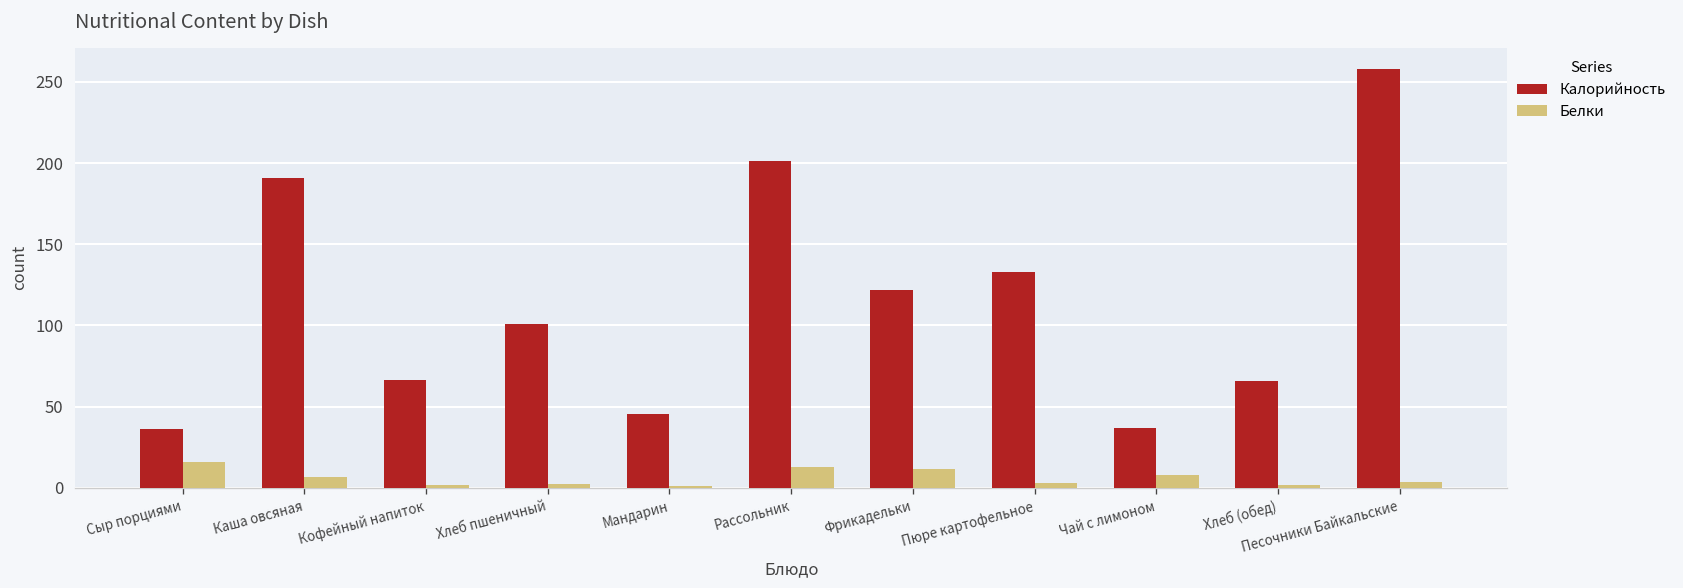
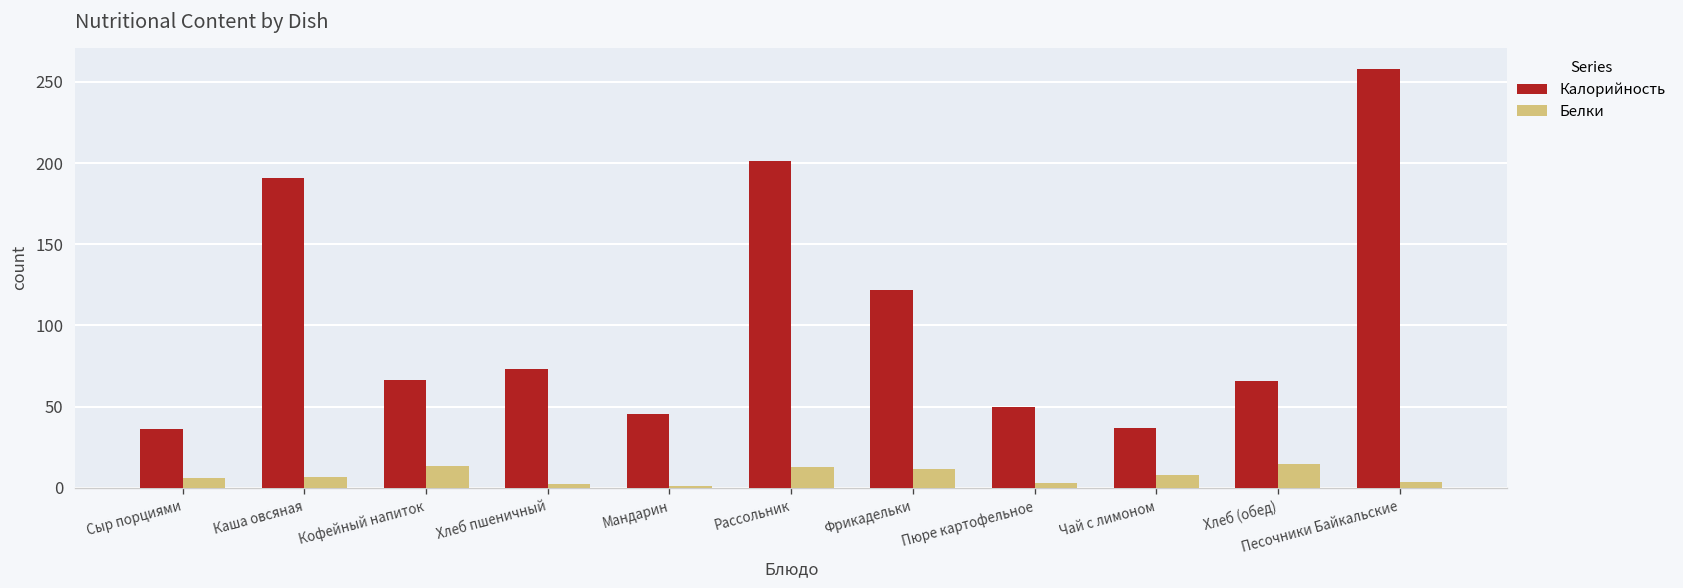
Белки, Сыр порциями: 16 -> 6
Белки, Кофейный напиток: 2 -> 14
Калорийность, Хлеб пшеничный: 101 -> 73
Калорийность, Пюре картофельное: 133 -> 50
Белки, Хлеб (обед): 2 -> 15
